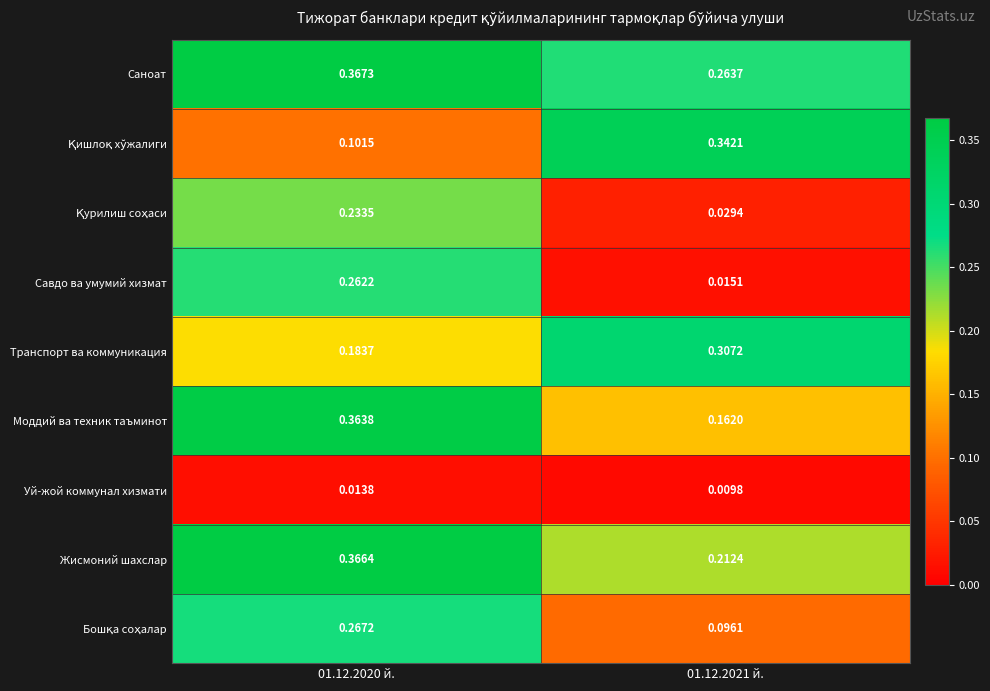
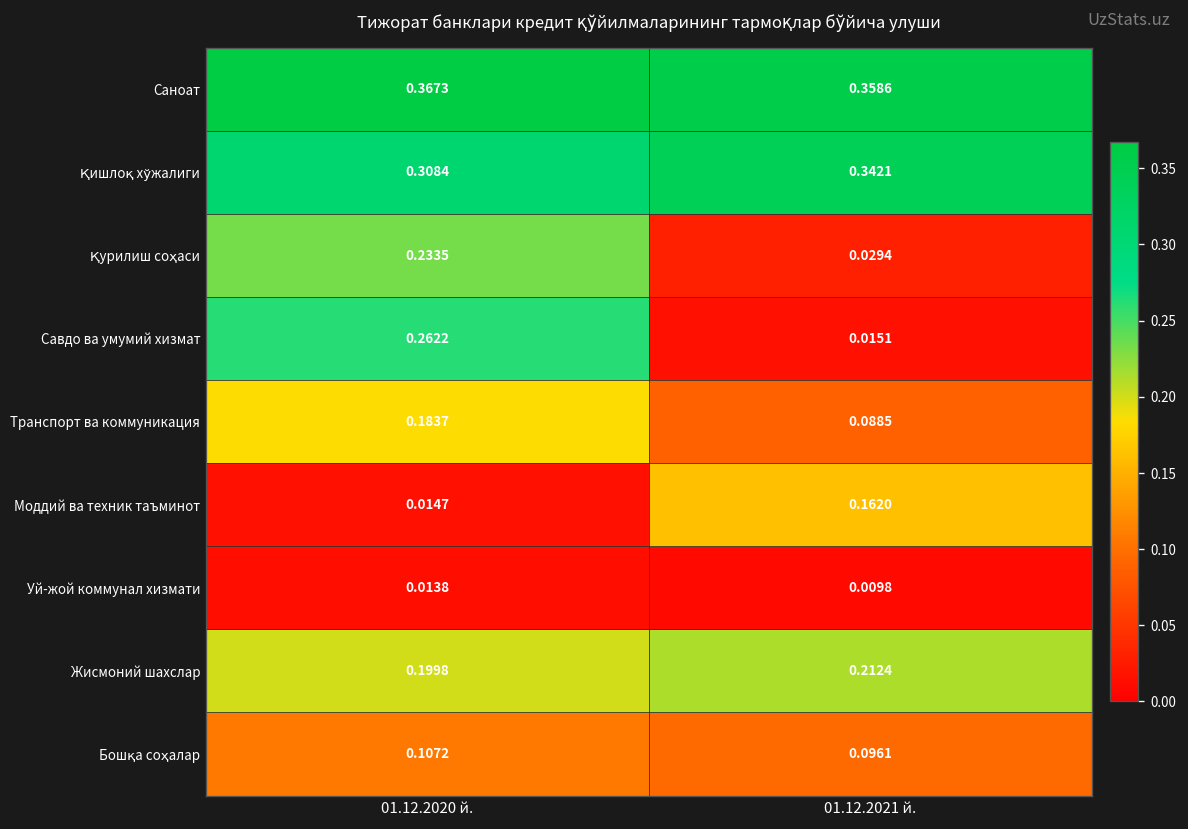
Саноат, 01.12.2021 й.: 0.2637 -> 0.3586
Қишлоқ хўжалиги, 01.12.2020 й.: 0.1015 -> 0.3084
Транспорт ва коммуникация, 01.12.2021 й.: 0.3072 -> 0.0885
Моддий ва техник таъминот, 01.12.2020 й.: 0.3638 -> 0.0147
Жисмоний шахслар, 01.12.2020 й.: 0.3664 -> 0.1998
Бошқа соҳалар, 01.12.2020 й.: 0.2672 -> 0.1072
